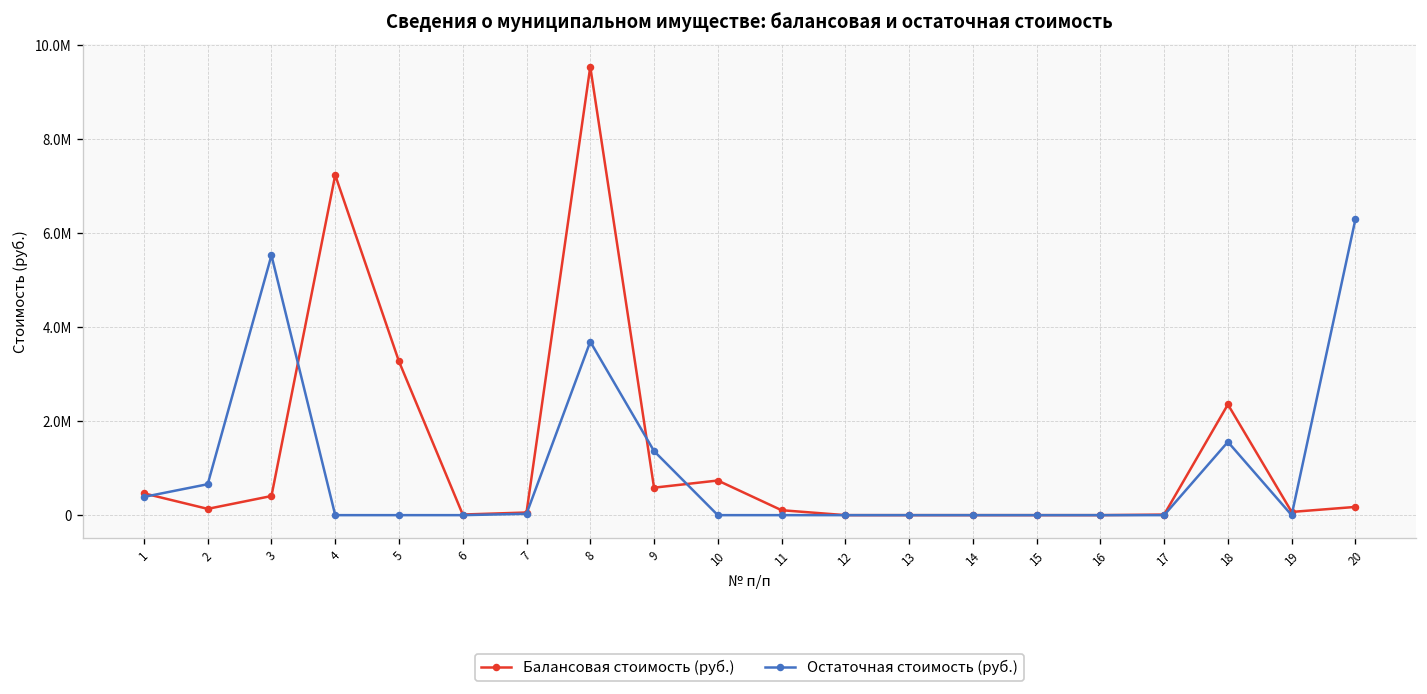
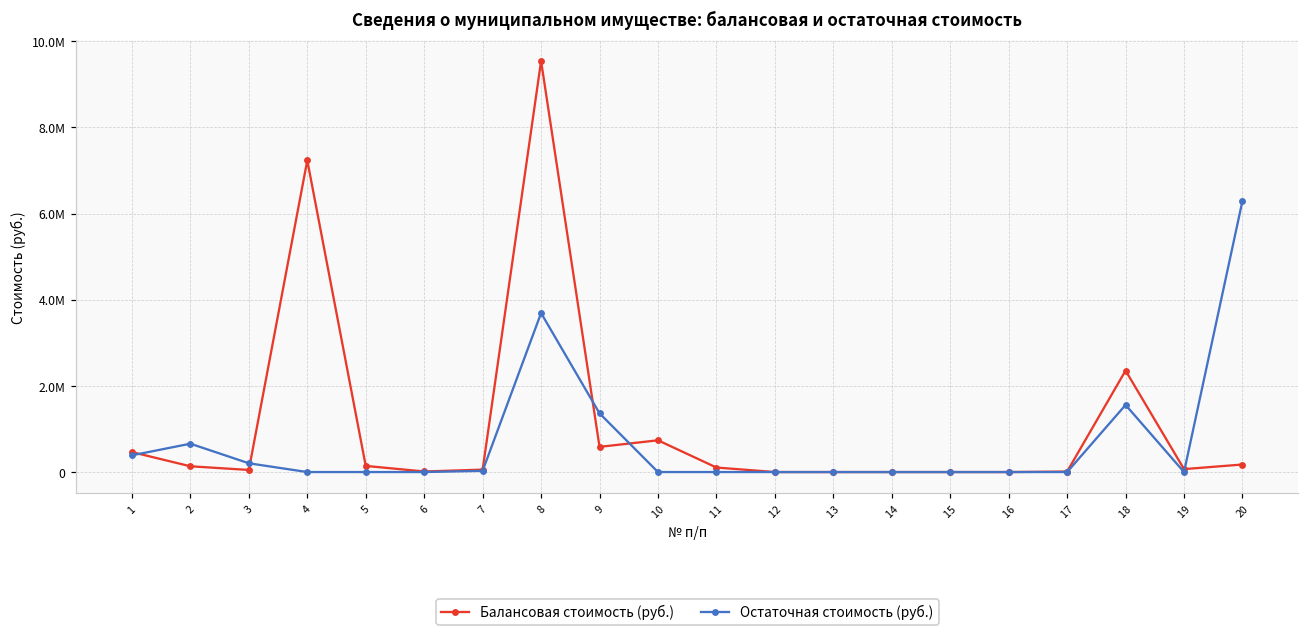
Балансовая стоимость (руб.), 3: 400000 -> 0
Остаточная стоимость (руб.), 3: 5500000 -> 200000
Балансовая стоимость (руб.), 5: 3300000 -> 100000
